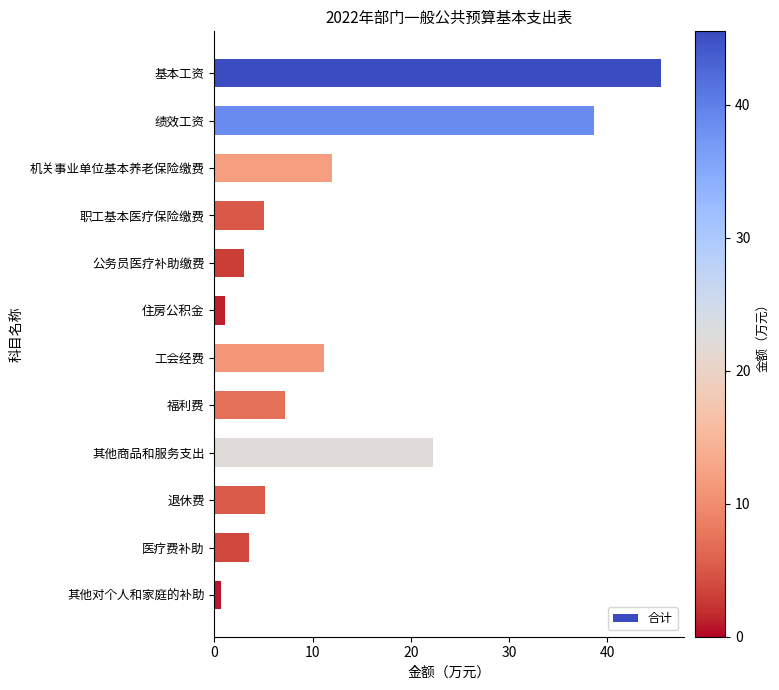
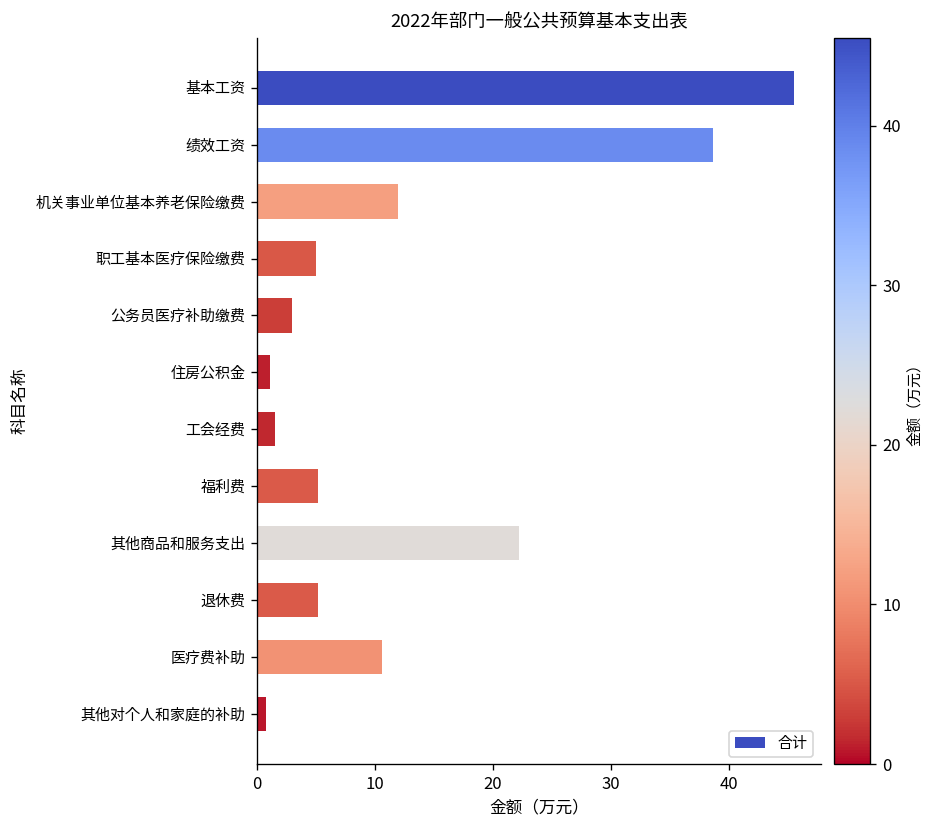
工会经费: 11 -> 1
福利费: 7 -> 5
医疗费补助: 4 -> 11
